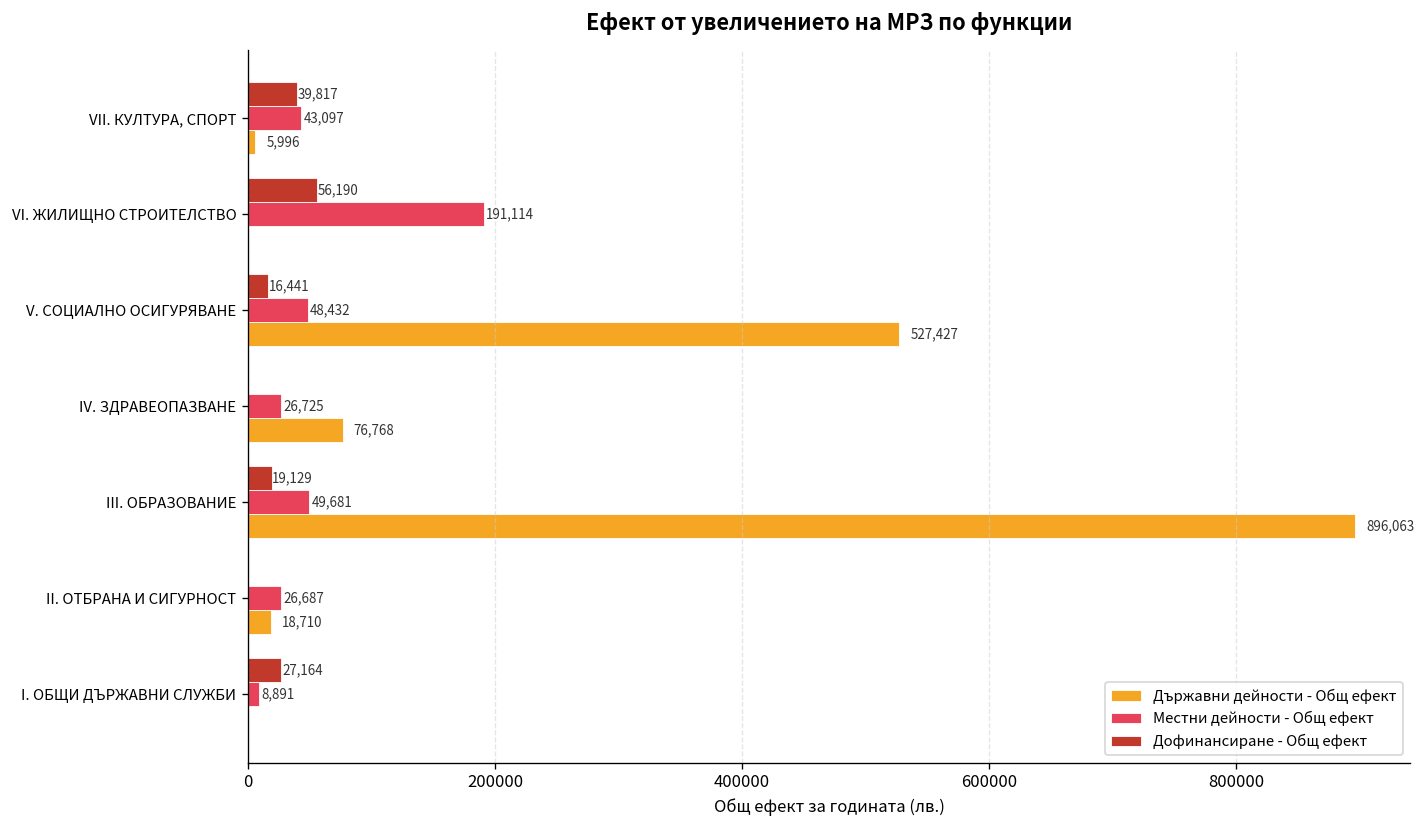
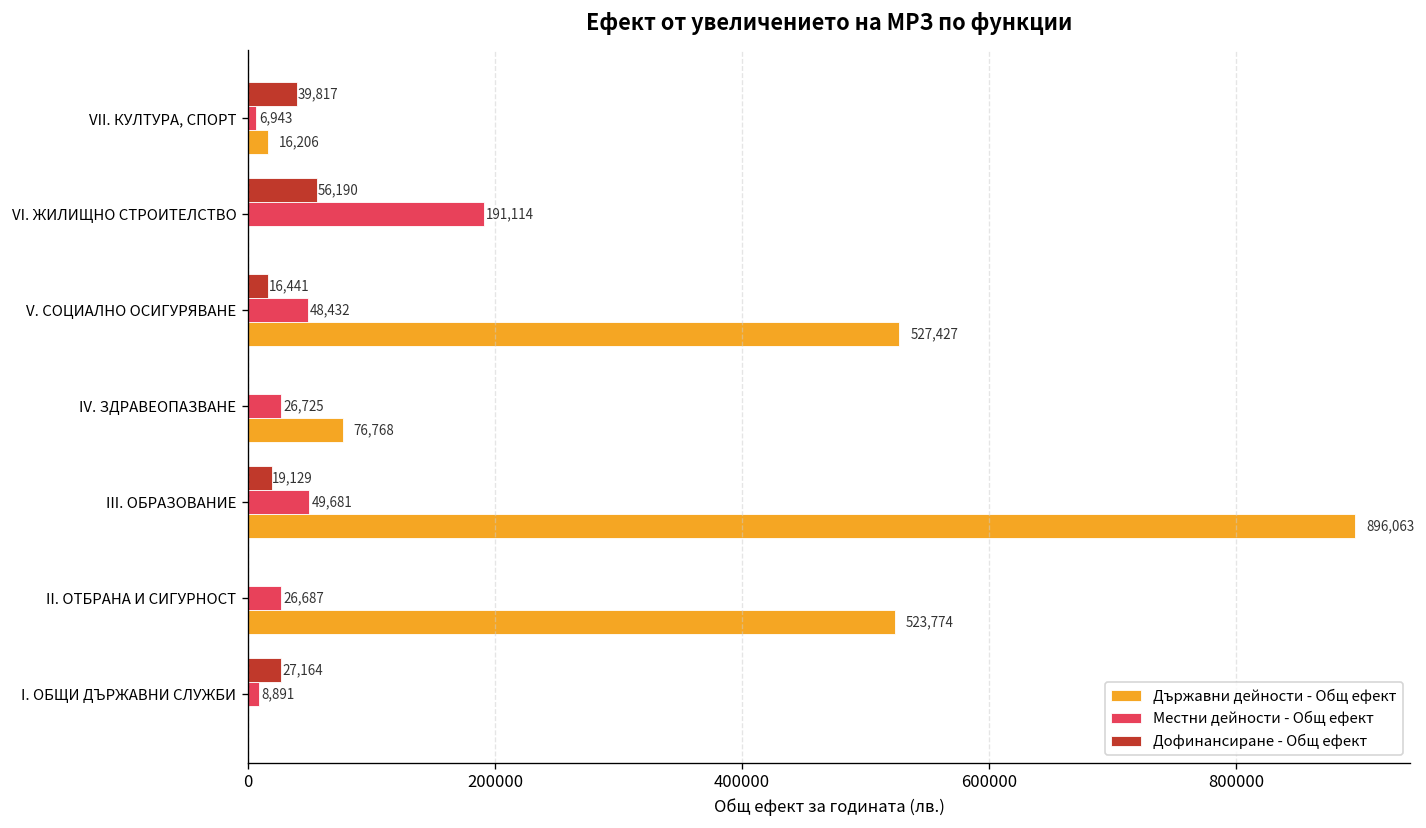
Местни дейности - Общ ефект, VII. КУЛТУРА, СПОРТ: 43,097 -> 6,943
Държавни дейности - Общ ефект, VII. КУЛТУРА, СПОРТ: 5,996 -> 16,206
Държавни дейности - Общ ефект, II. ОТБРАНА И СИГУРНОСТ: 18,710 -> 523,774
